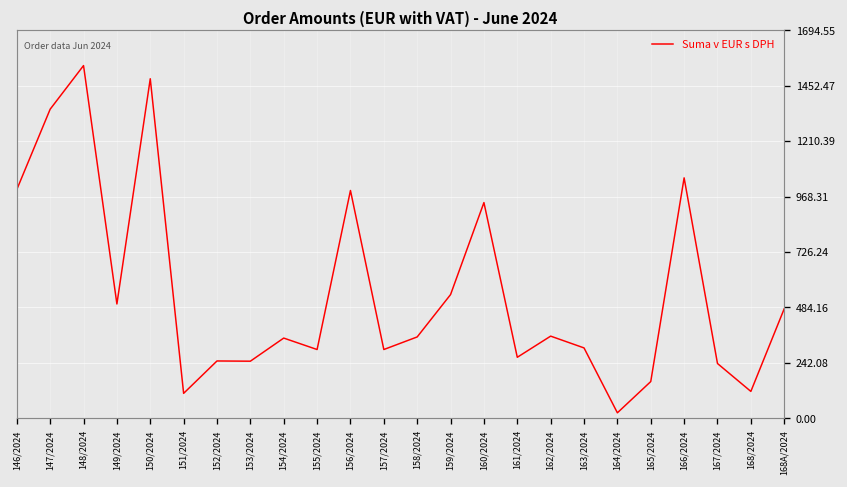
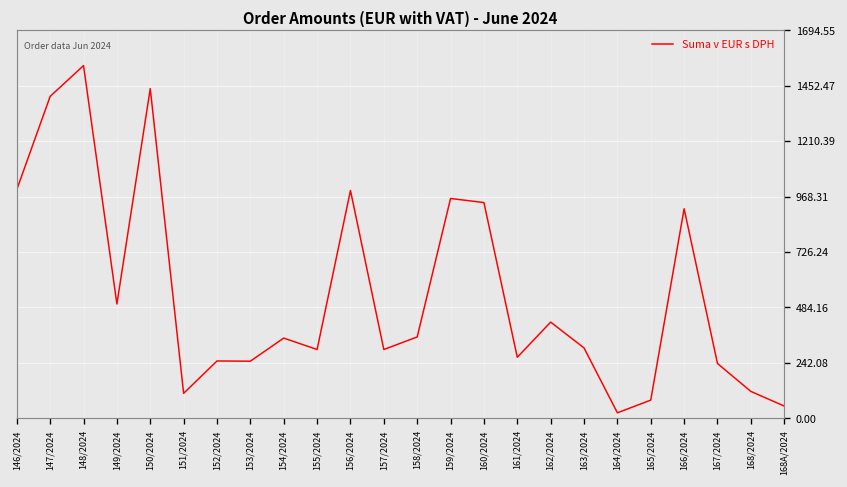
147/2024: 1350 -> 1410
150/2024: 1480 -> 1440
159/2024: 540 -> 960
162/2024: 360 -> 420
165/2024: 160 -> 80
166/2024: 1050 -> 920
168A/2024: 480 -> 50
